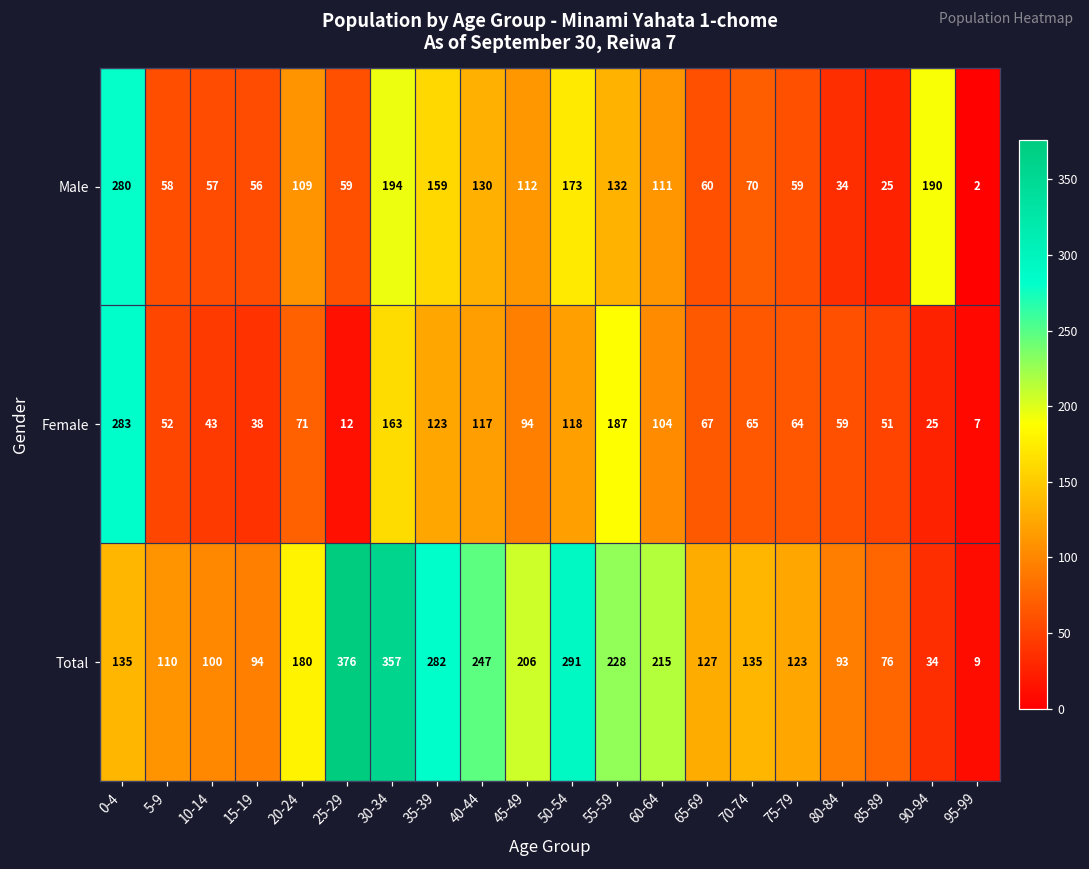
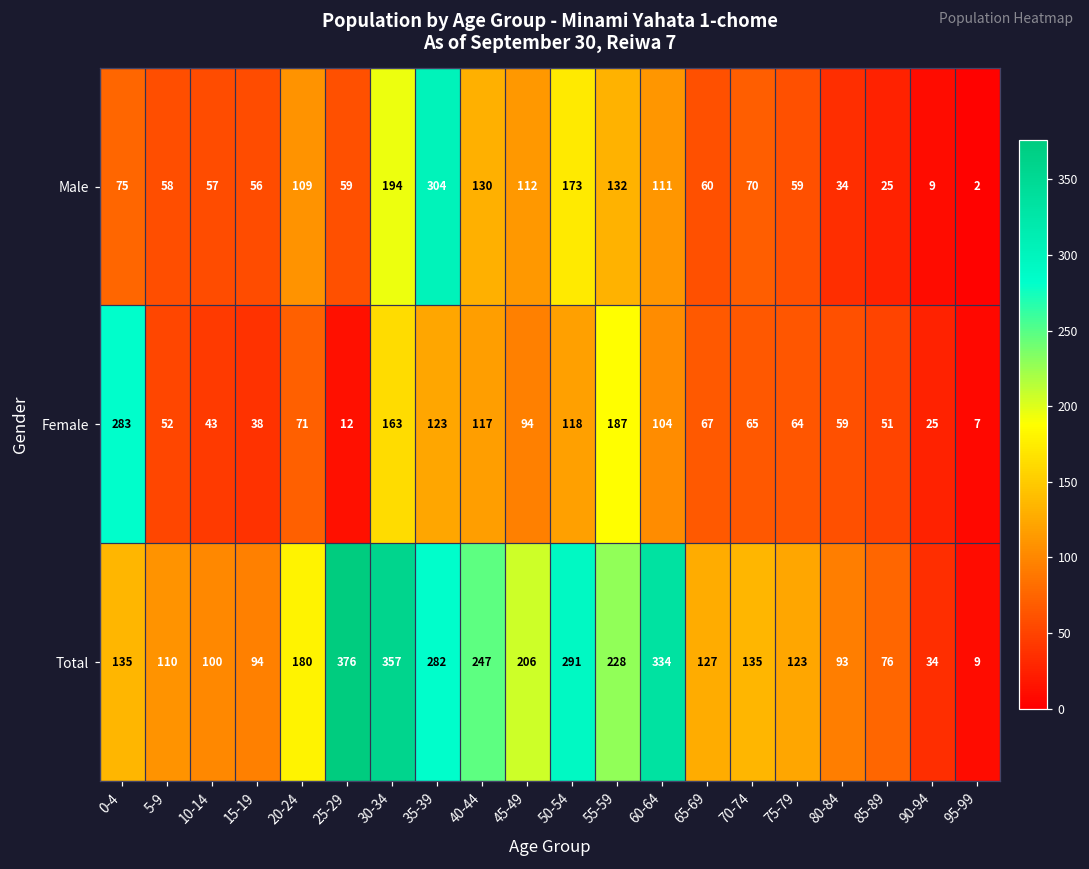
Male, 0-4: 280 -> 75
Male, 35-39: 159 -> 304
Male, 90-94: 190 -> 9
Total, 60-64: 215 -> 334
